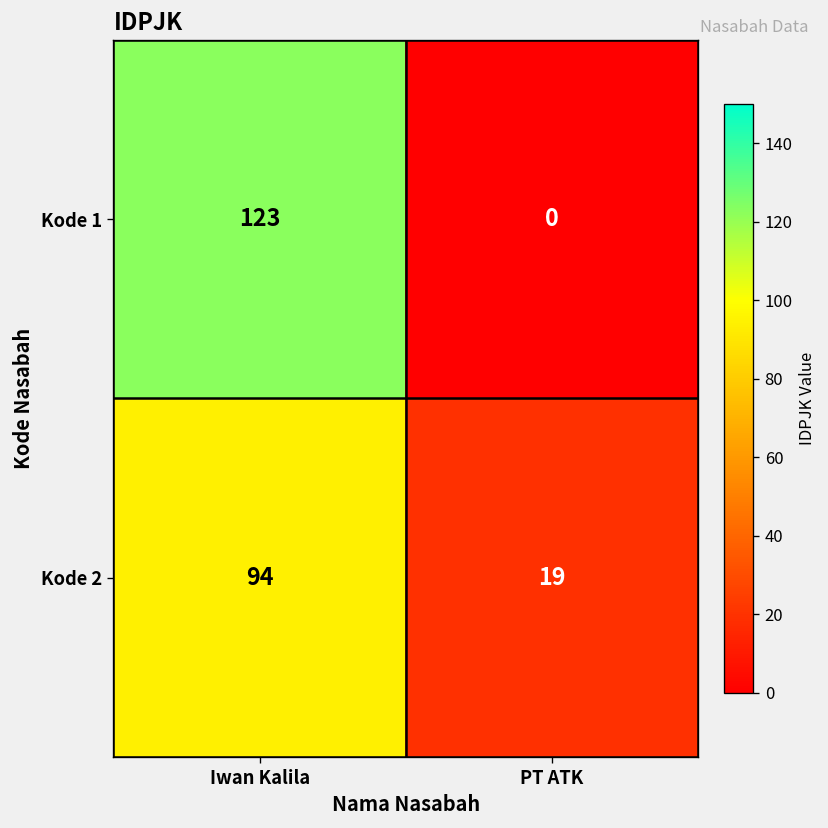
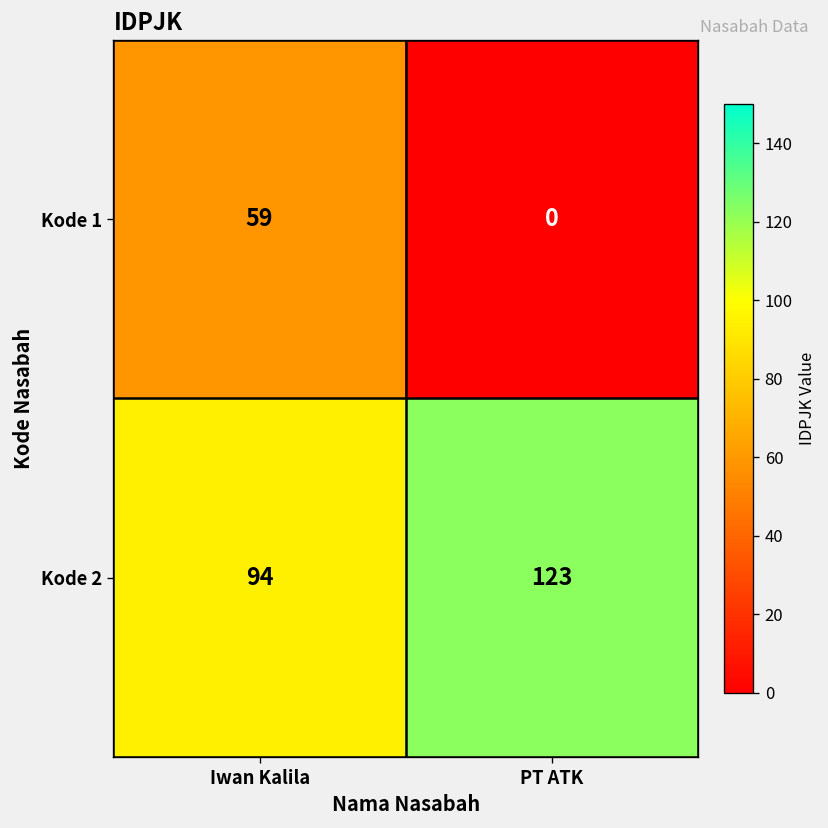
Kode 1, Iwan Kalila: 123 -> 59
Kode 2, PT ATK: 19 -> 123
